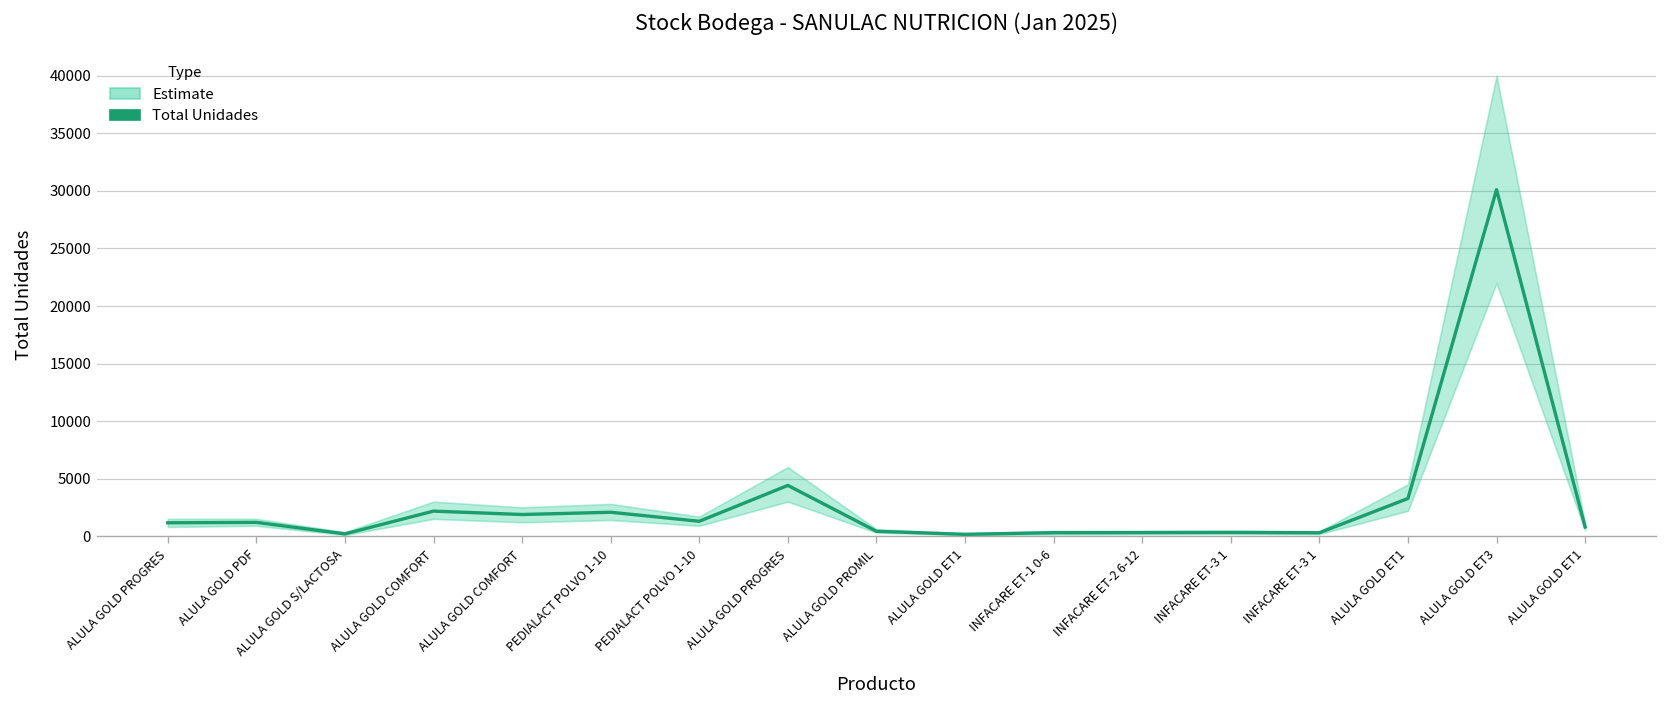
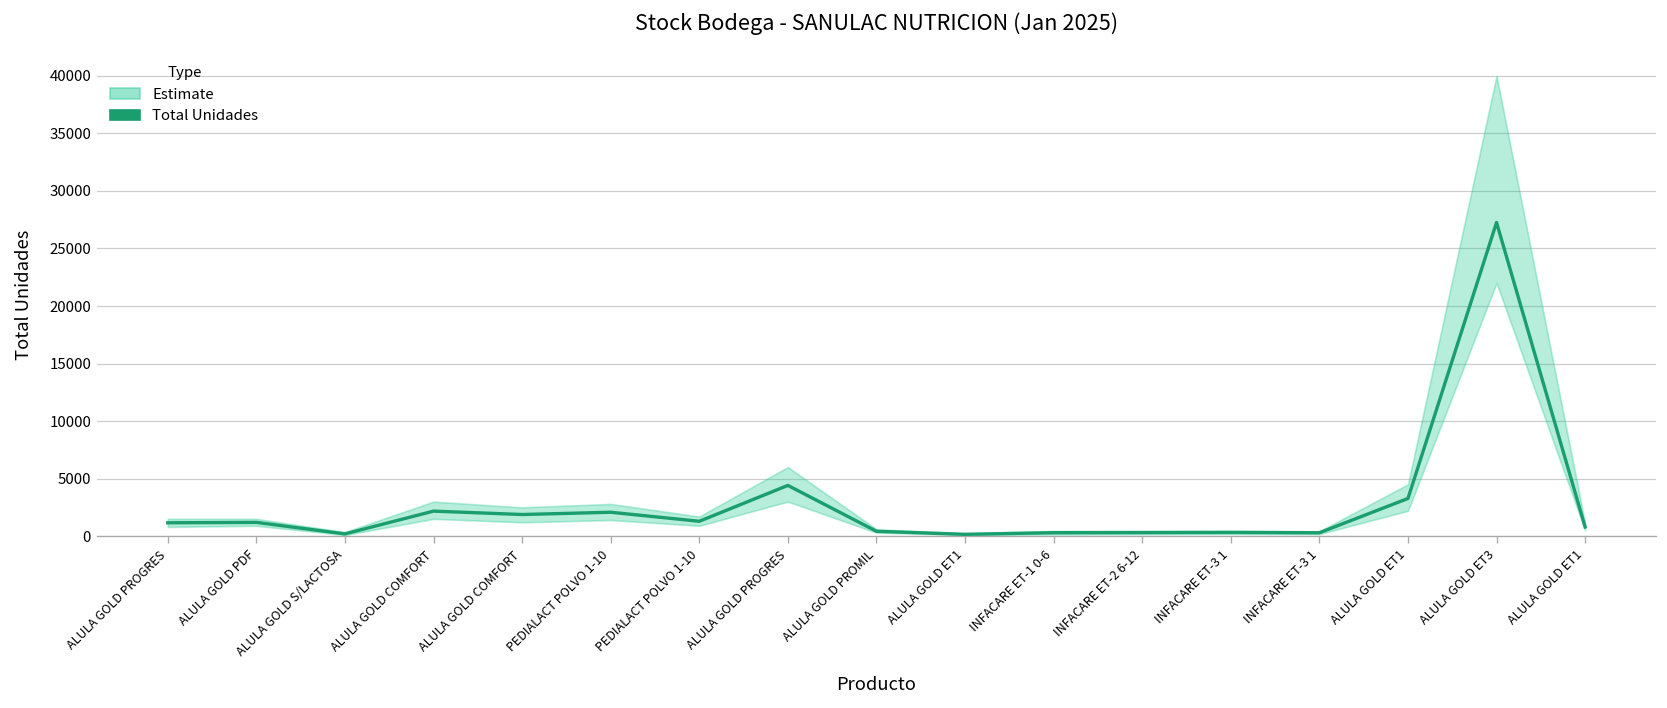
Total Unidades, ALULA GOLD ET3: 30000 -> 27000
